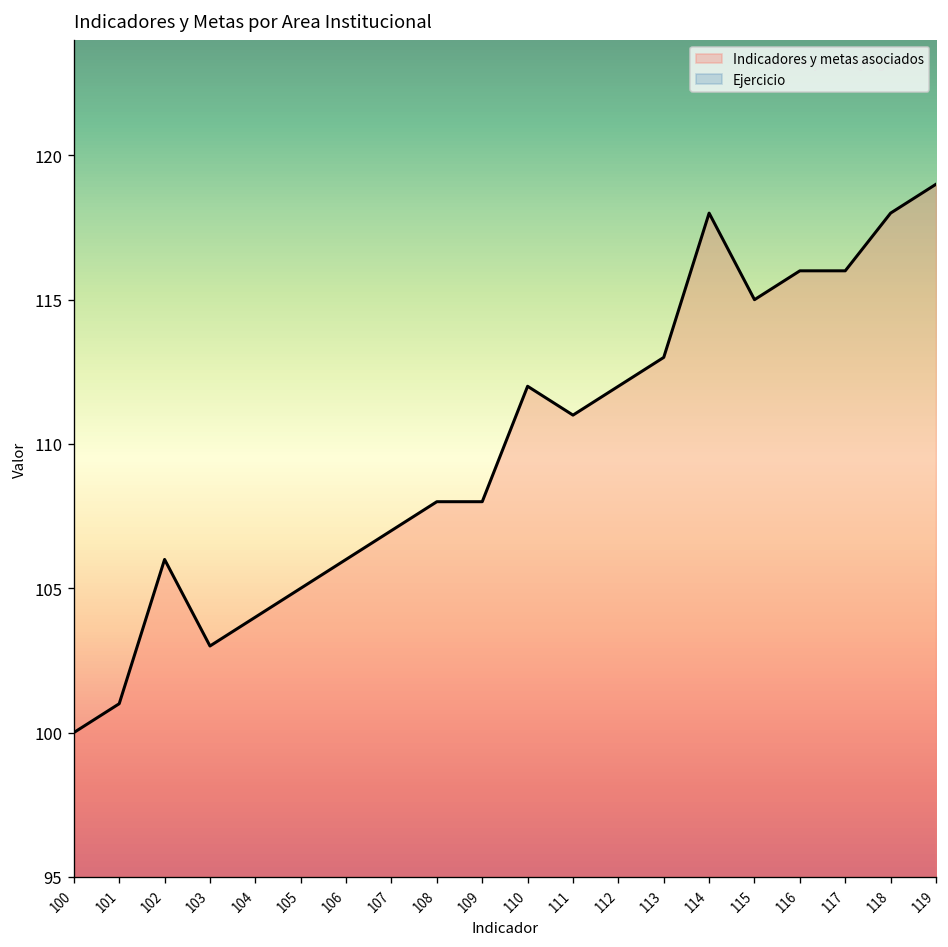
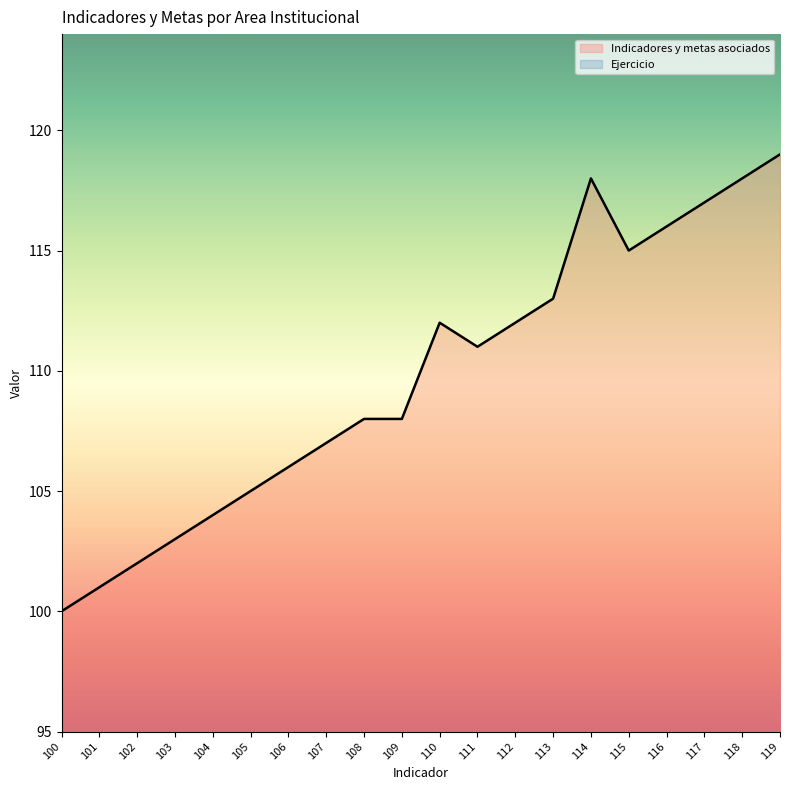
102: 106 -> 102
117: 116 -> 117
